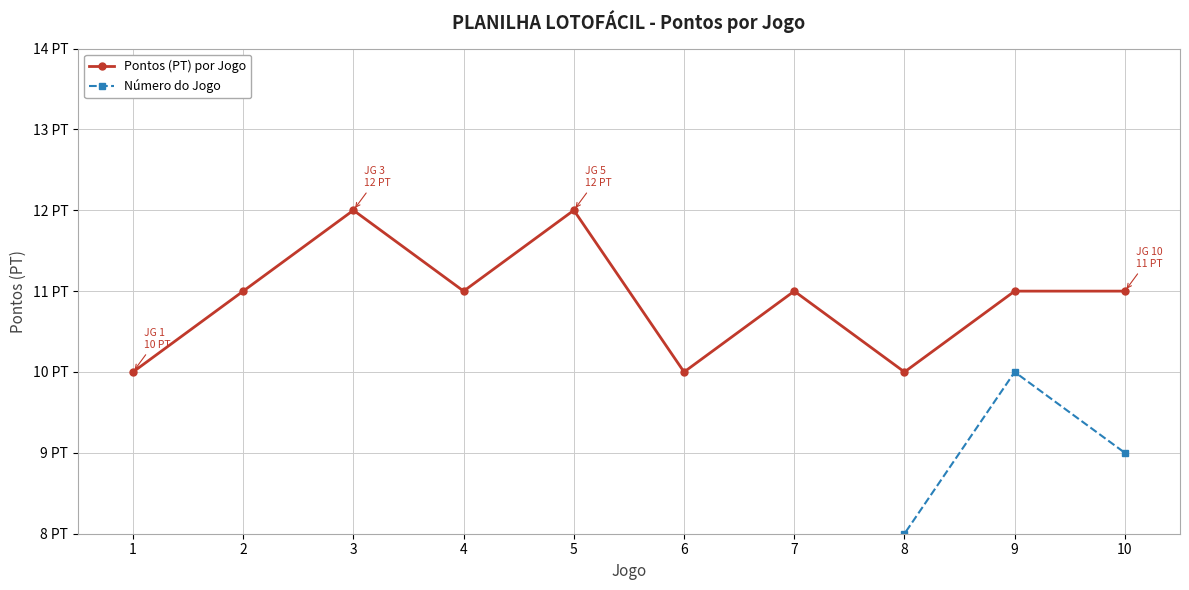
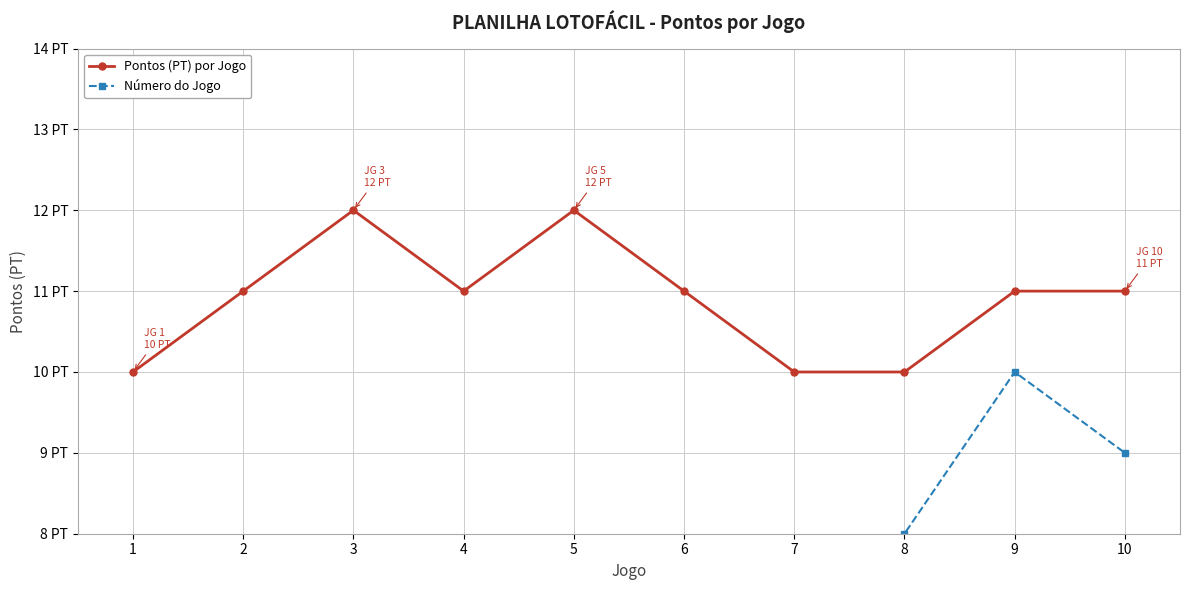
Pontos (PT) por Jogo, 6: 10 PT -> 11 PT
Pontos (PT) por Jogo, 7: 11 PT -> 10 PT
